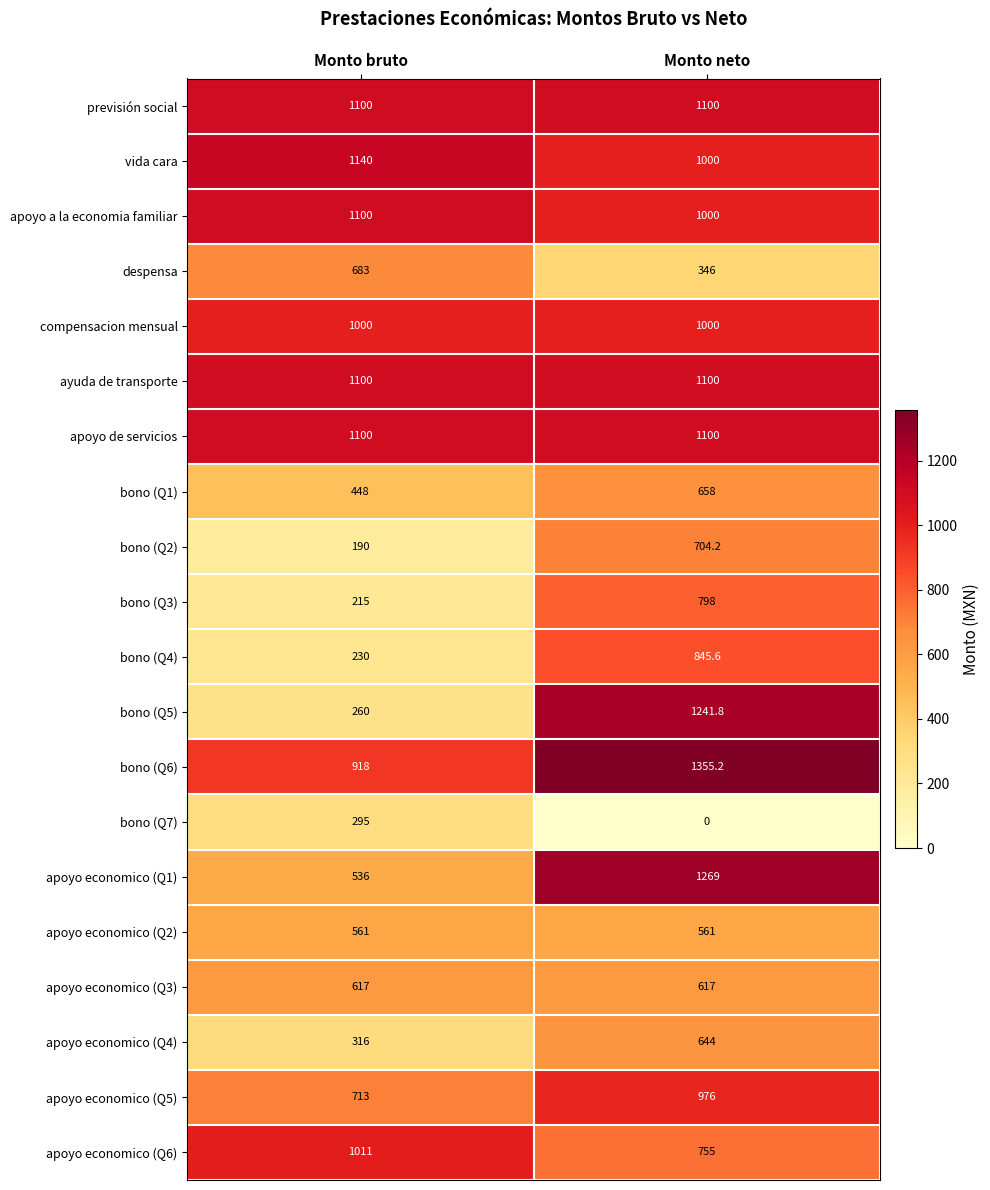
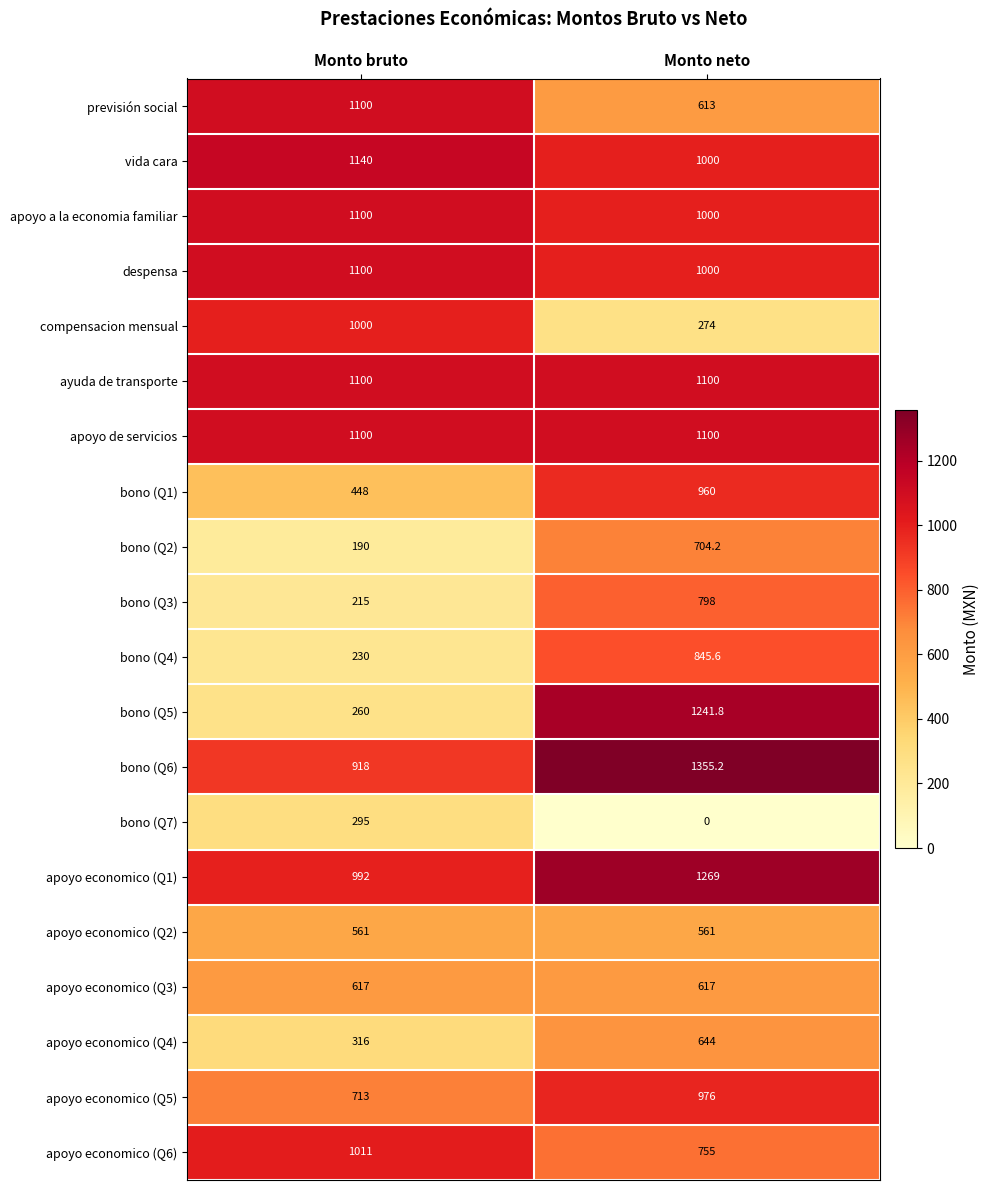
previsión social, Monto neto: 1100 -> 613
despensa, Monto bruto: 683 -> 1100
despensa, Monto neto: 346 -> 1000
compensacion mensual, Monto neto: 1000 -> 274
bono (Q1), Monto neto: 658 -> 960
apoyo economico (Q1), Monto bruto: 536 -> 992
